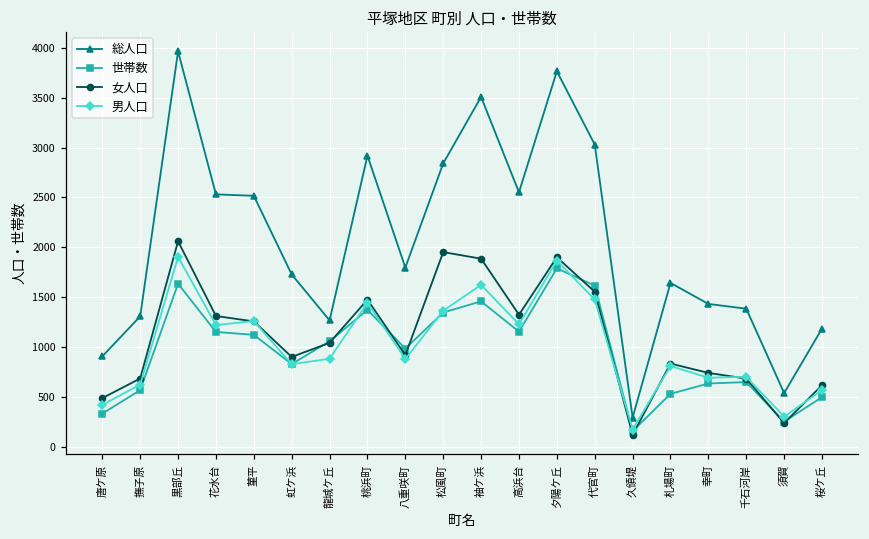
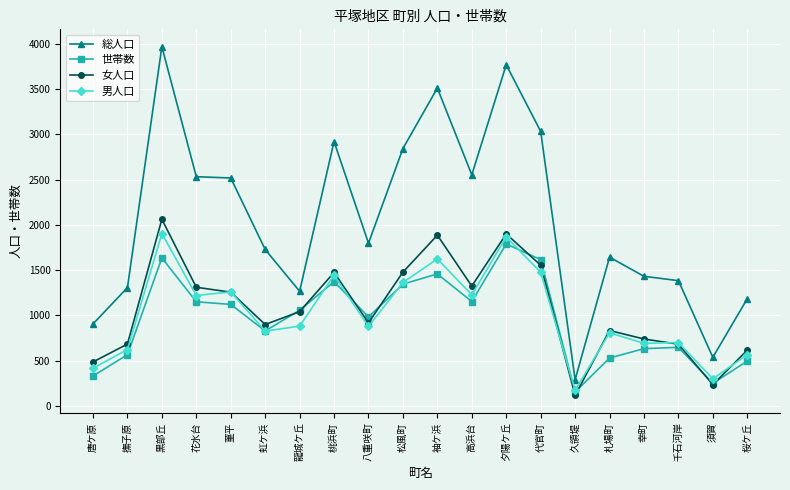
女人口, 松風町: 2000 -> 1500
